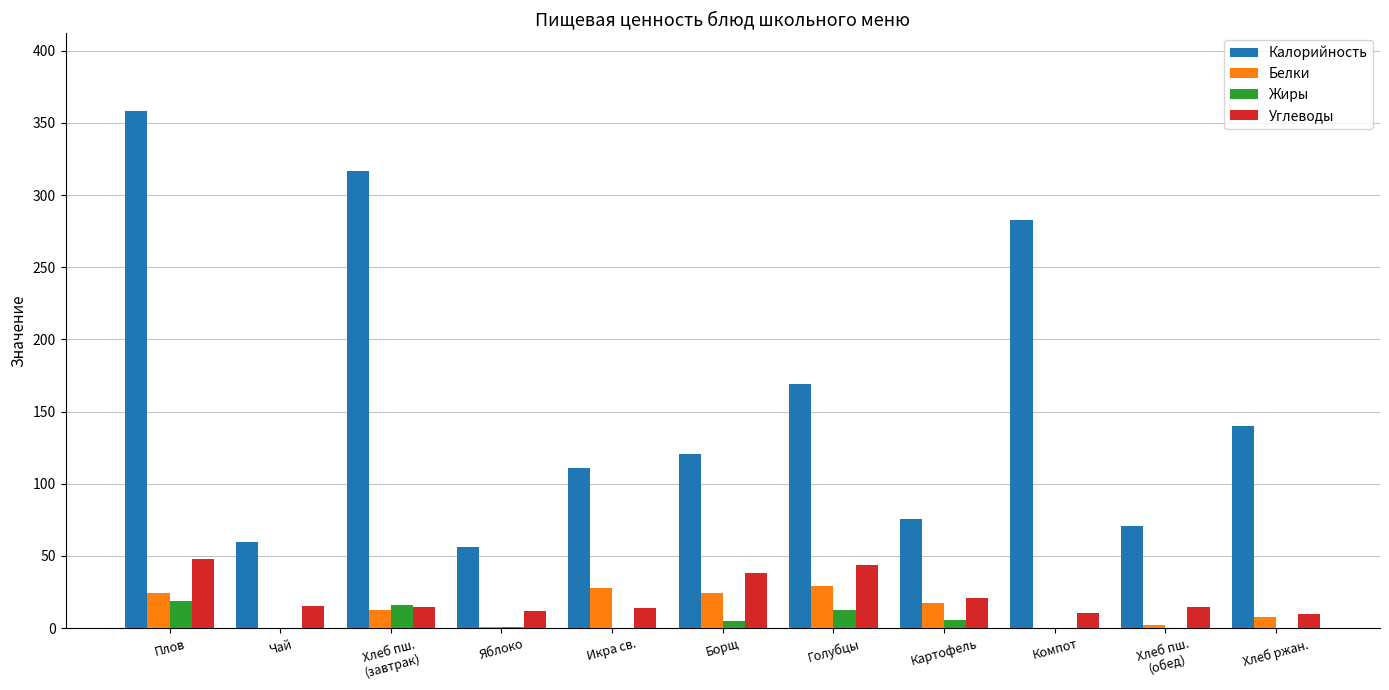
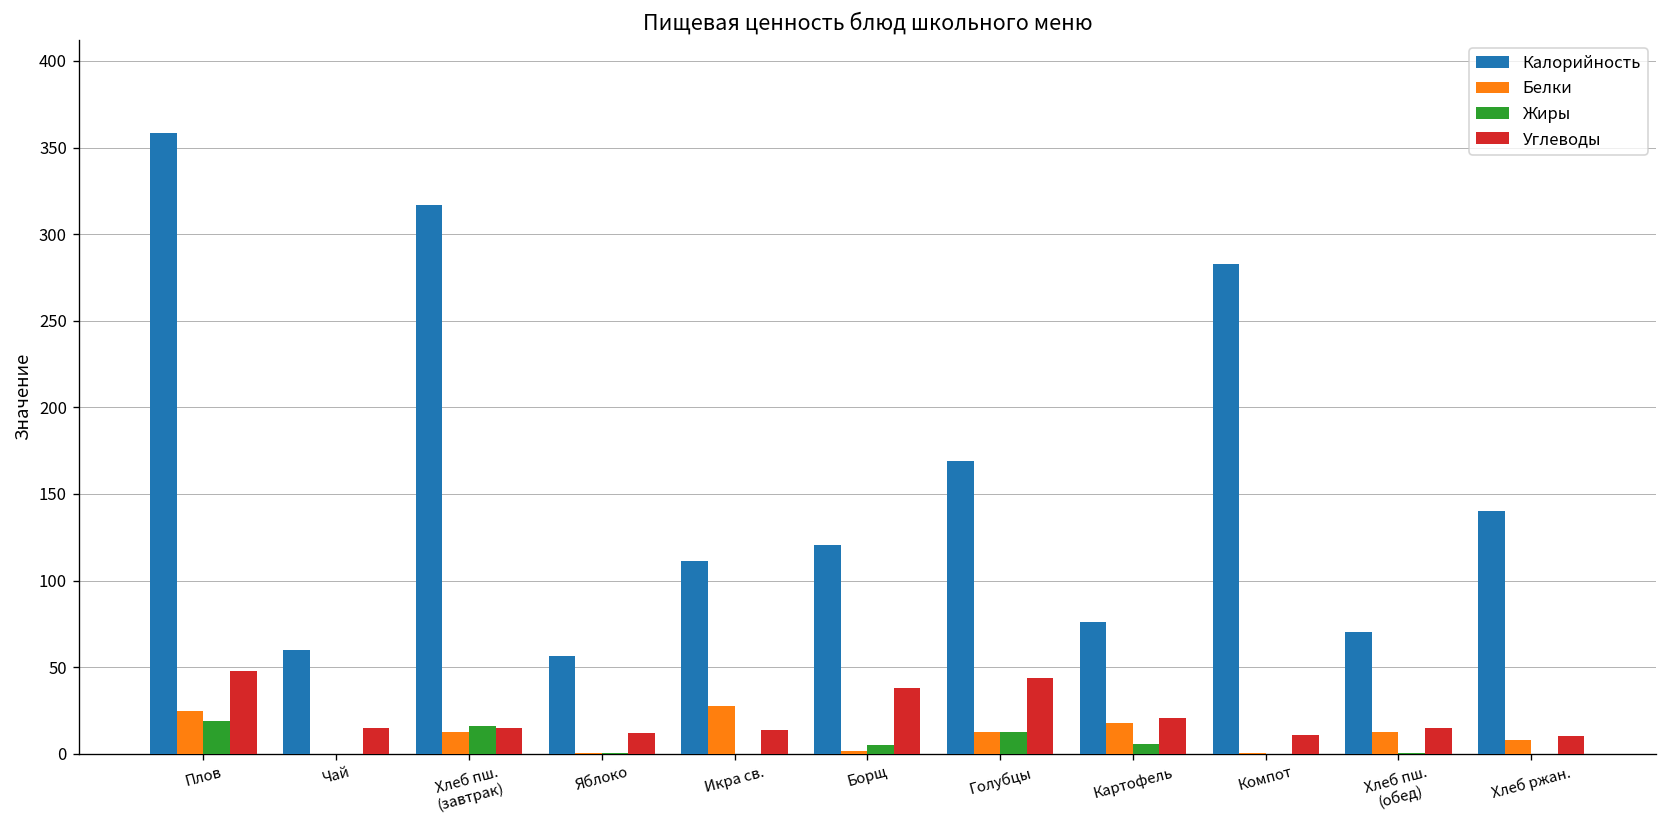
Белки, Борщ: 24 -> 2
Белки, Голубцы: 29 -> 13
Белки, Хлеб пш. (обед): 2 -> 13
